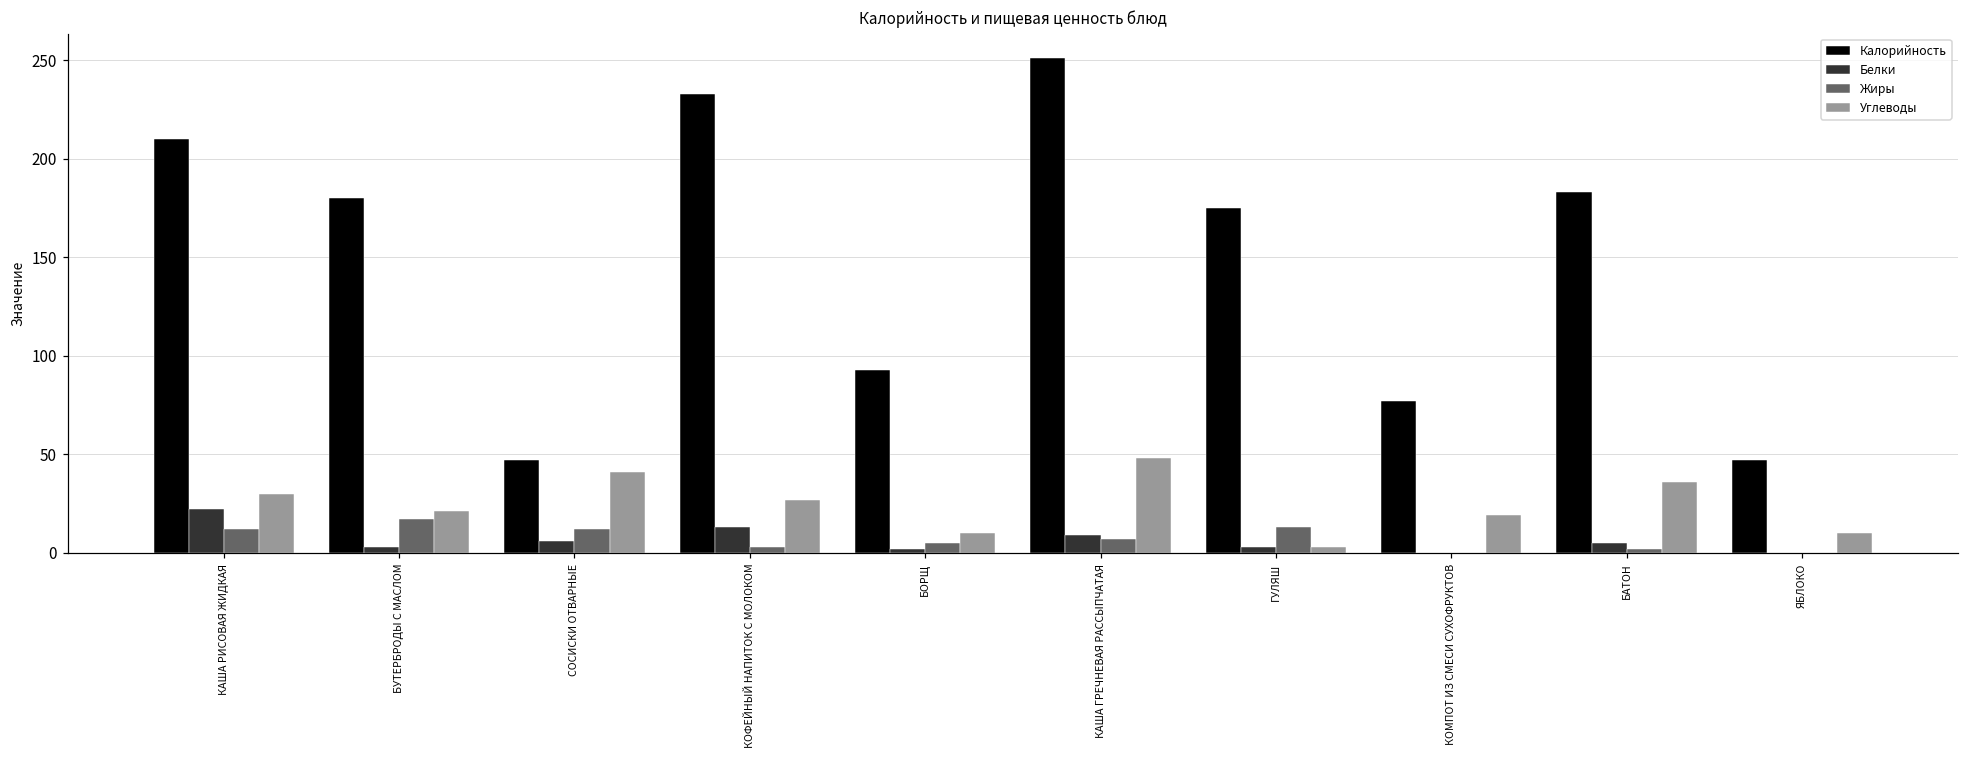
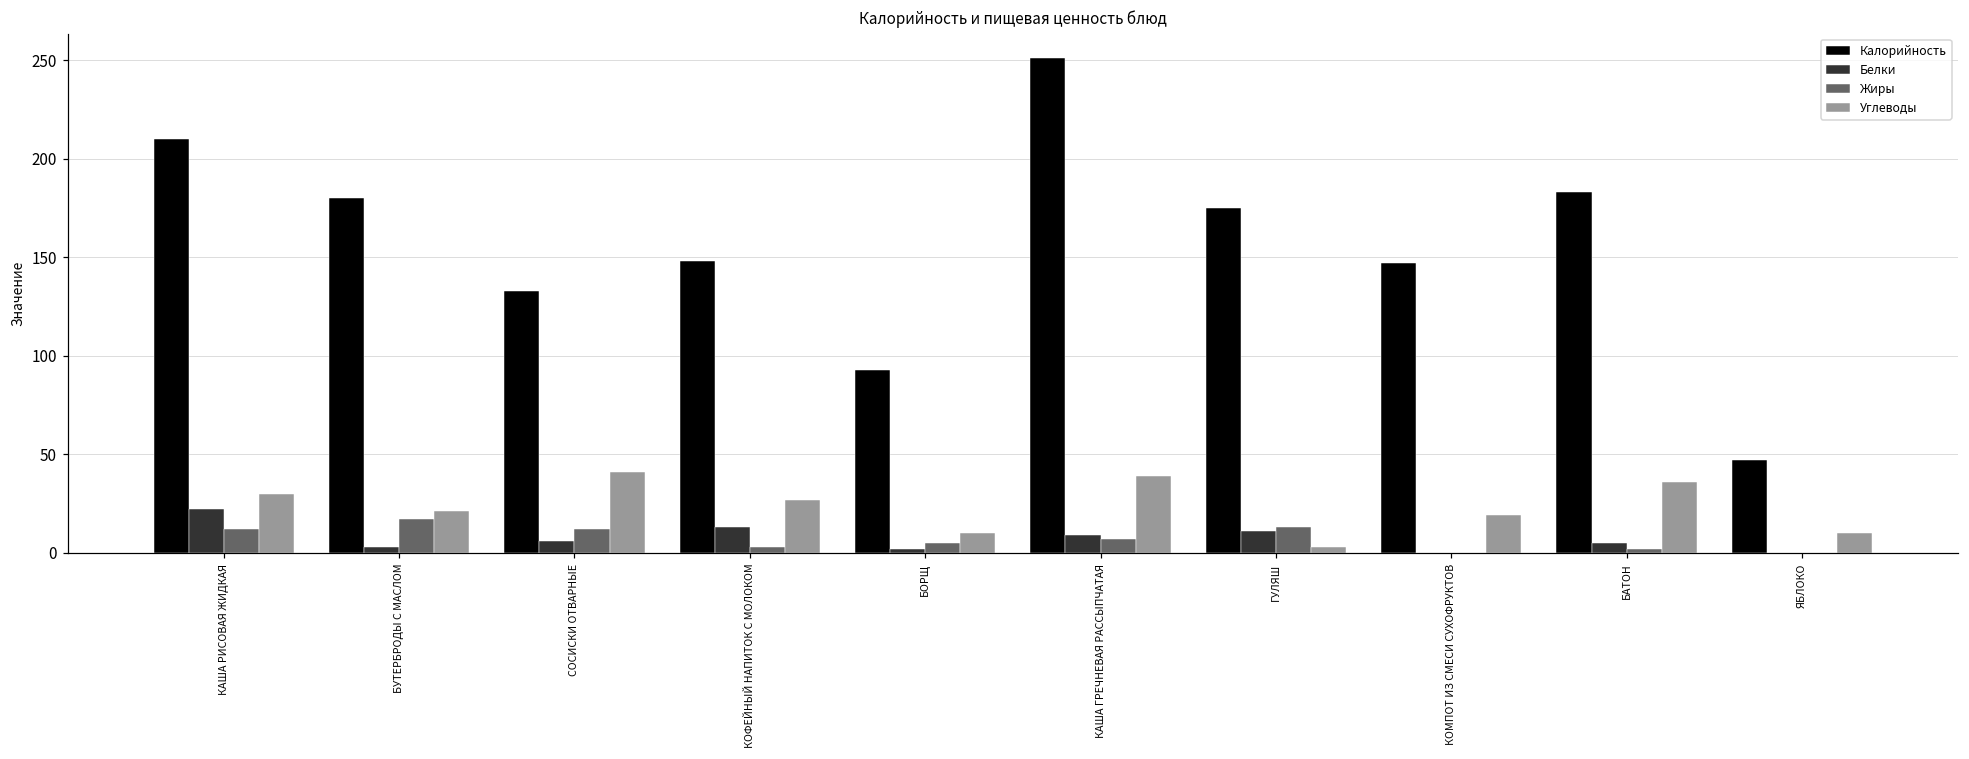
Калорийность, СОСИСКИ ОТВАРНЫЕ: 47 -> 133
Калорийность, КОФЕЙНЫЙ НАПИТОК С МОЛОКОМ: 233 -> 148
Углеводы, КАША ГРЕЧНЕВАЯ РАССЫПЧАТАЯ: 48 -> 39
Белки, ГУЛЯШ: 3 -> 11
Калорийность, КОМПОТ ИЗ СМЕСИ СУХОФРУКТОВ: 77 -> 147
